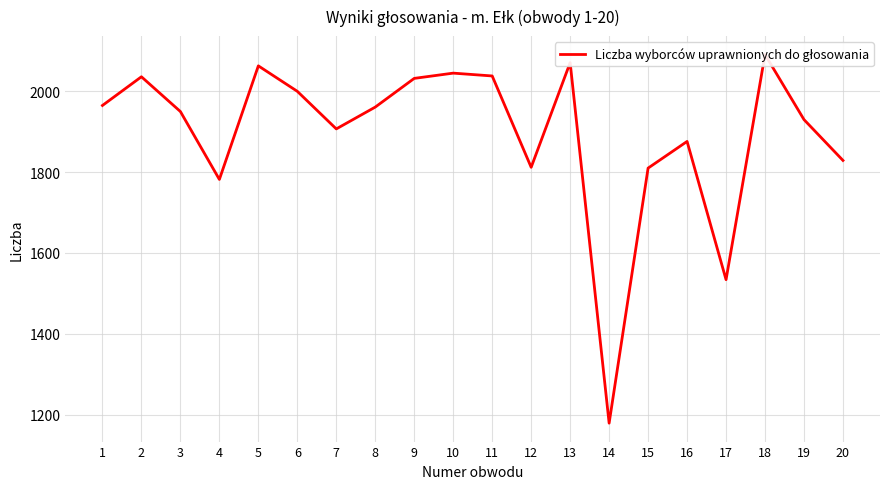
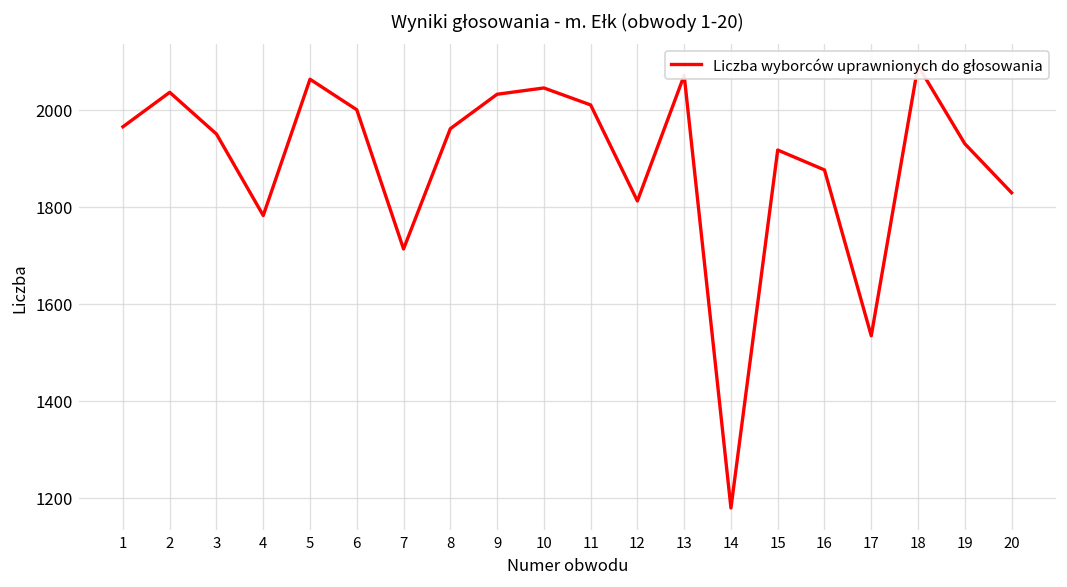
7: 1910 -> 1710
11: 2040 -> 2010
15: 1810 -> 1920
